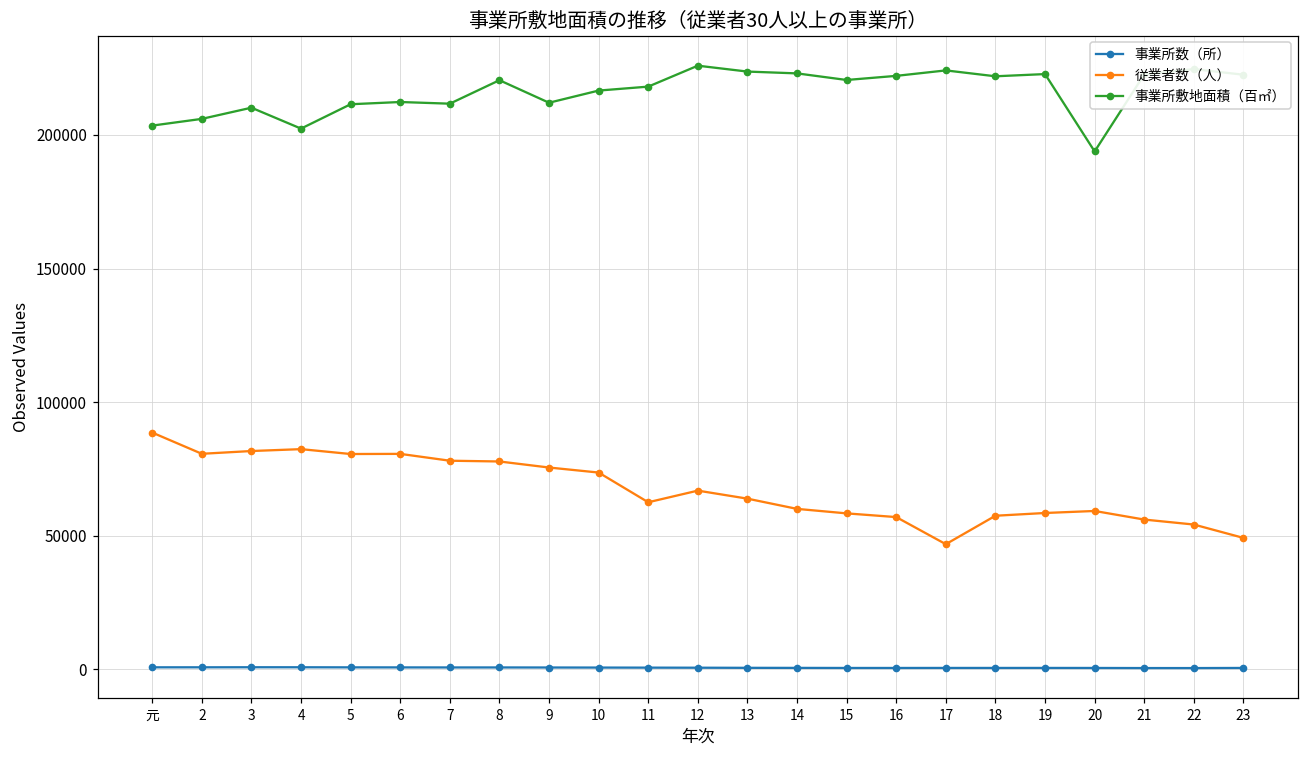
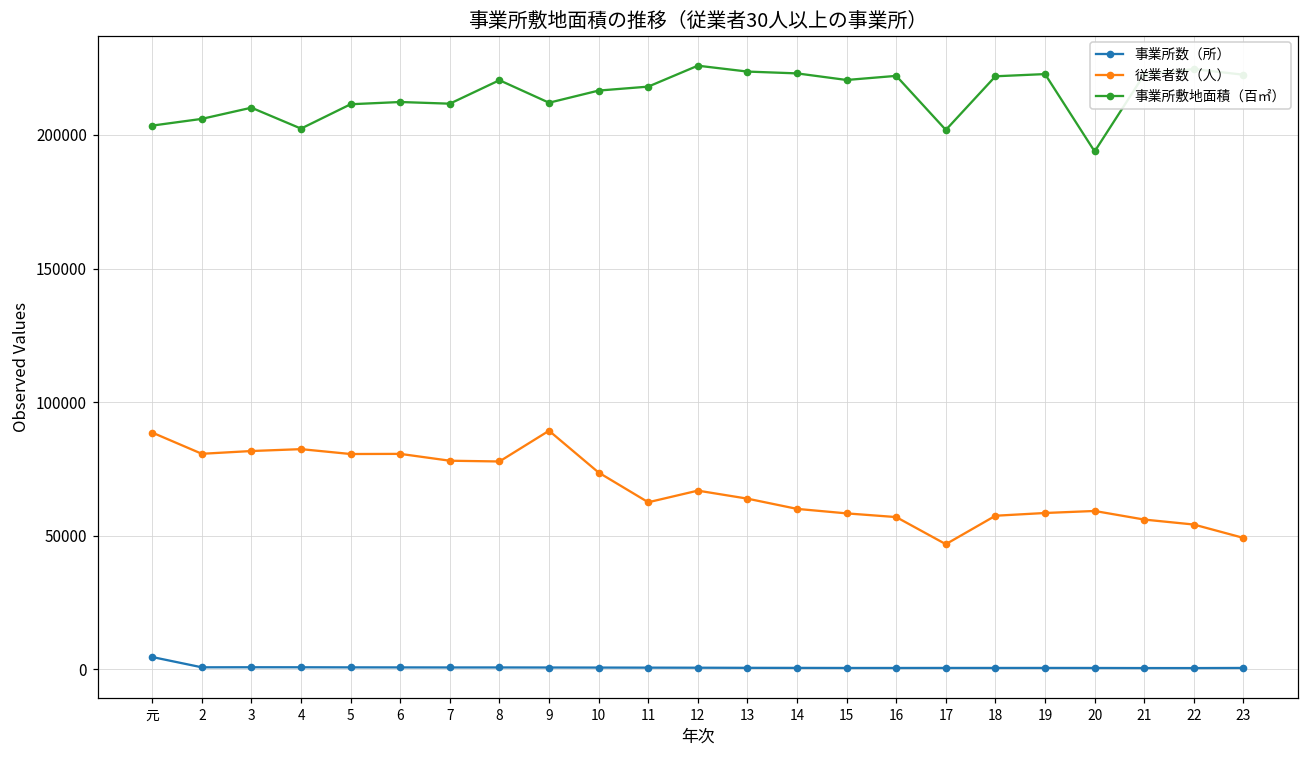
事業所数（所）, 元: 1000 -> 5000
従業者数（人）, 9: 76000 -> 89000
事業所敷地面積（百㎡）, 17: 224000 -> 202000
